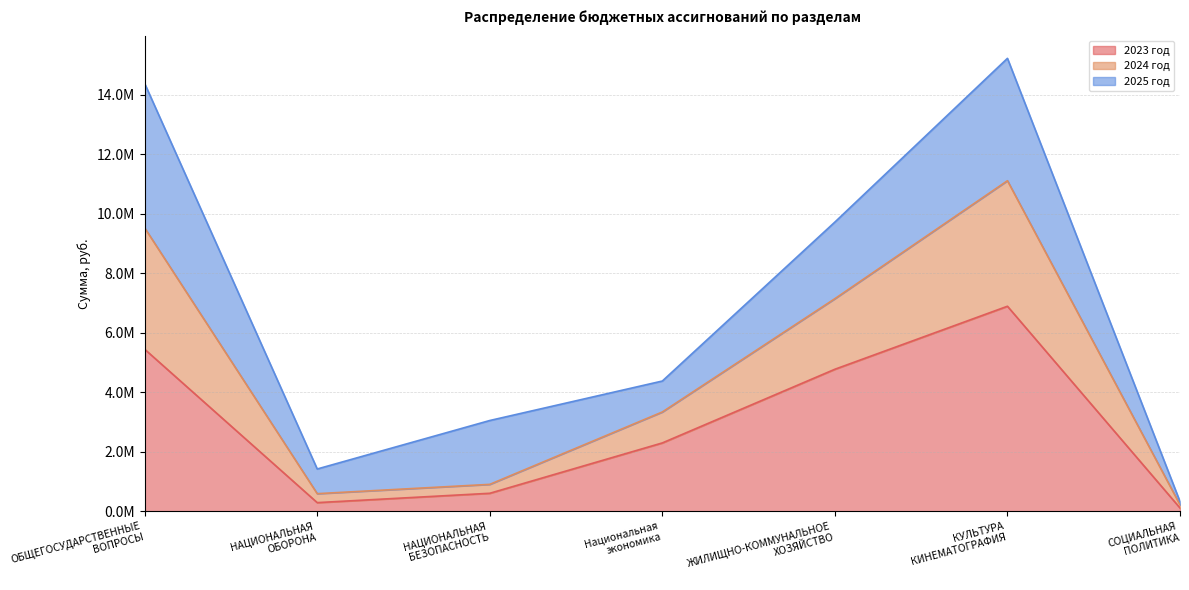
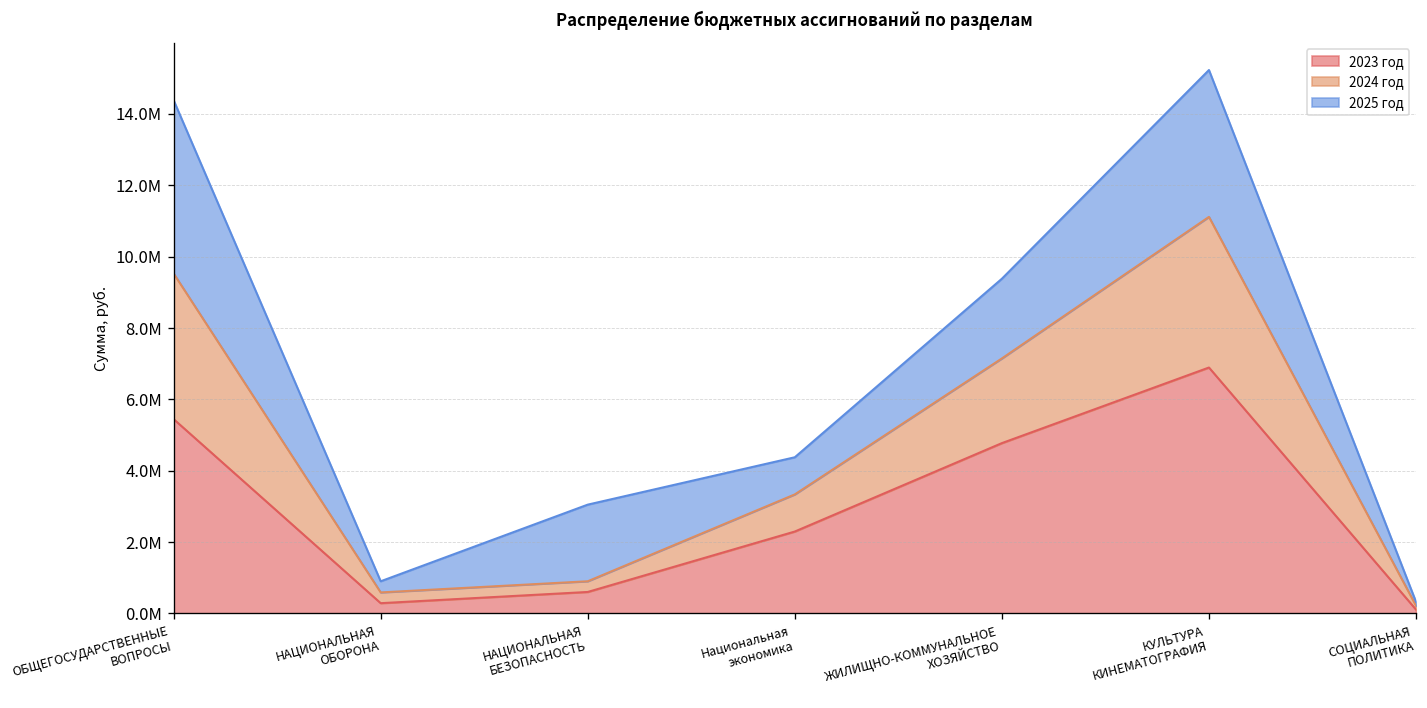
2025 год, НАЦИОНАЛЬНАЯ ОБОРОНА: 800000 -> 300000
2025 год, ЖИЛИЩНО-КОММУНАЛЬНОЕ ХОЗЯЙСТВО: 2600000 -> 2200000
